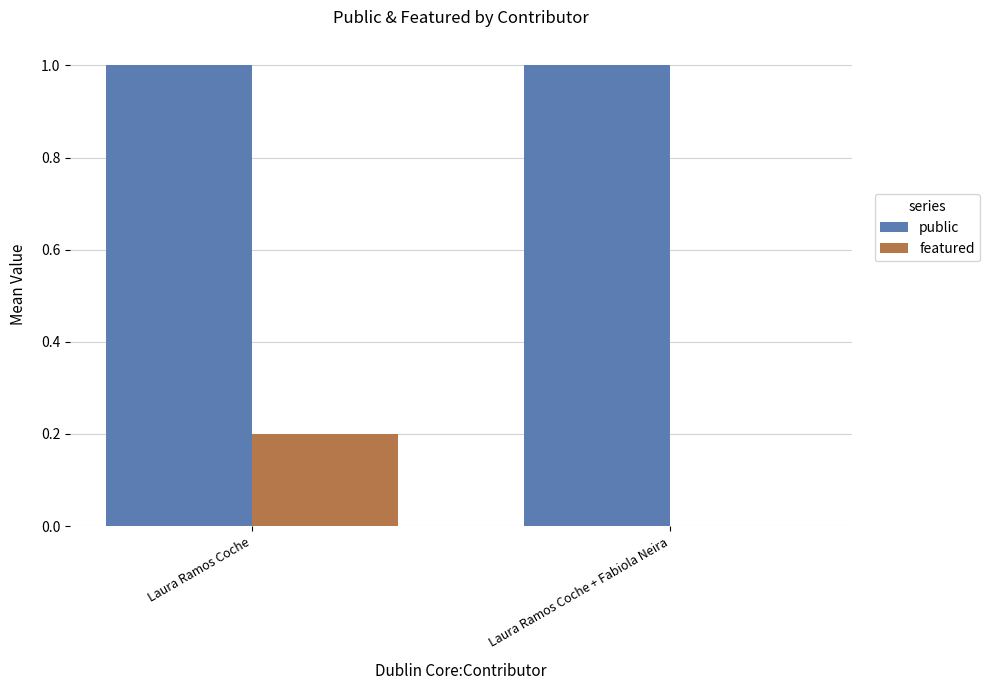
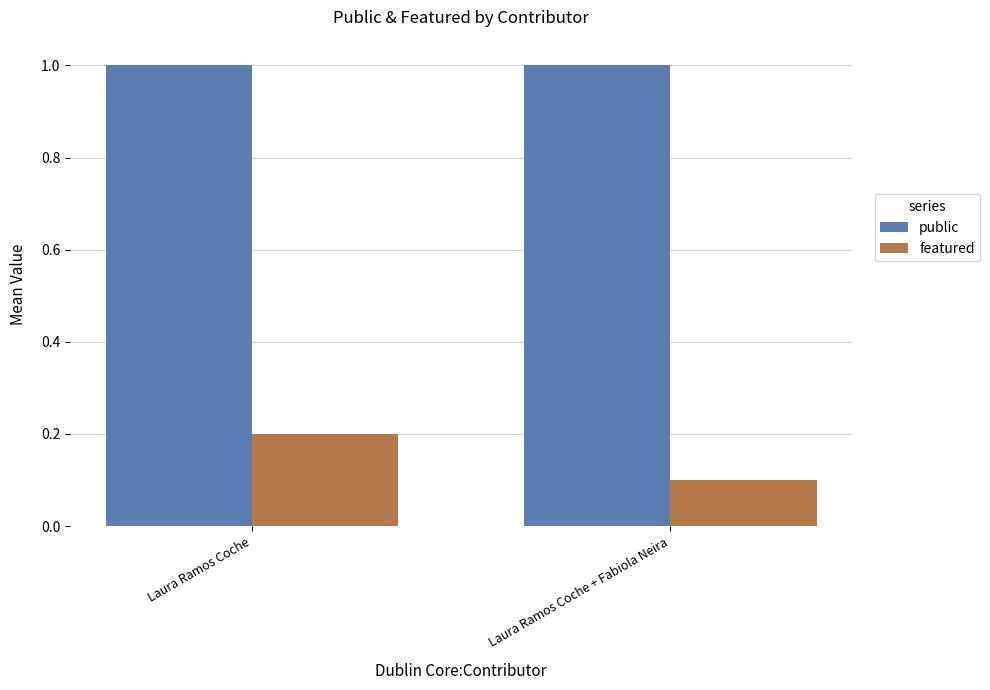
featured, Laura Ramos Coche + Fabiola Neira: 0.0 -> 0.1
